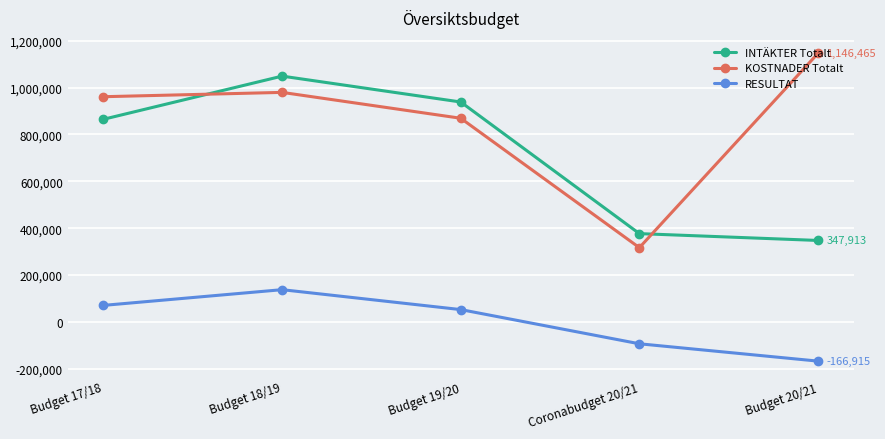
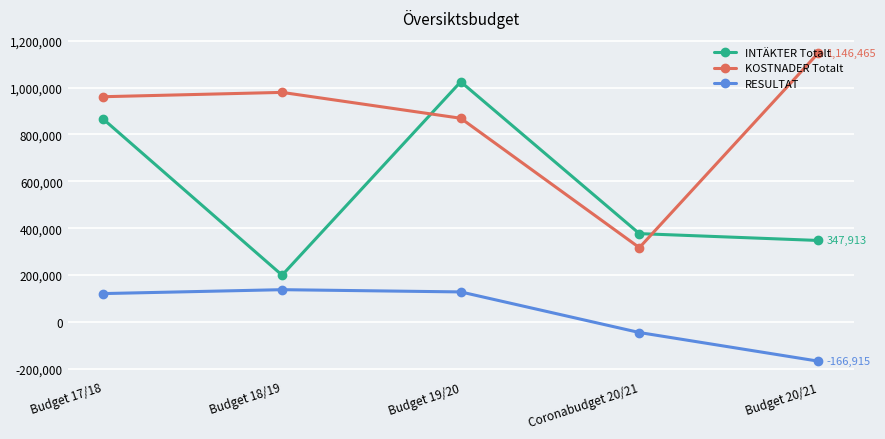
RESULTAT, Budget 17/18: 70,000 -> 120,000
INTÄKTER Totalt, Budget 18/19: 1,050,000 -> 200,000
INTÄKTER Totalt, Budget 19/20: 940,000 -> 1,030,000
RESULTAT, Budget 19/20: 50,000 -> 130,000
RESULTAT, Coronabudget 20/21: -90,000 -> -40,000
